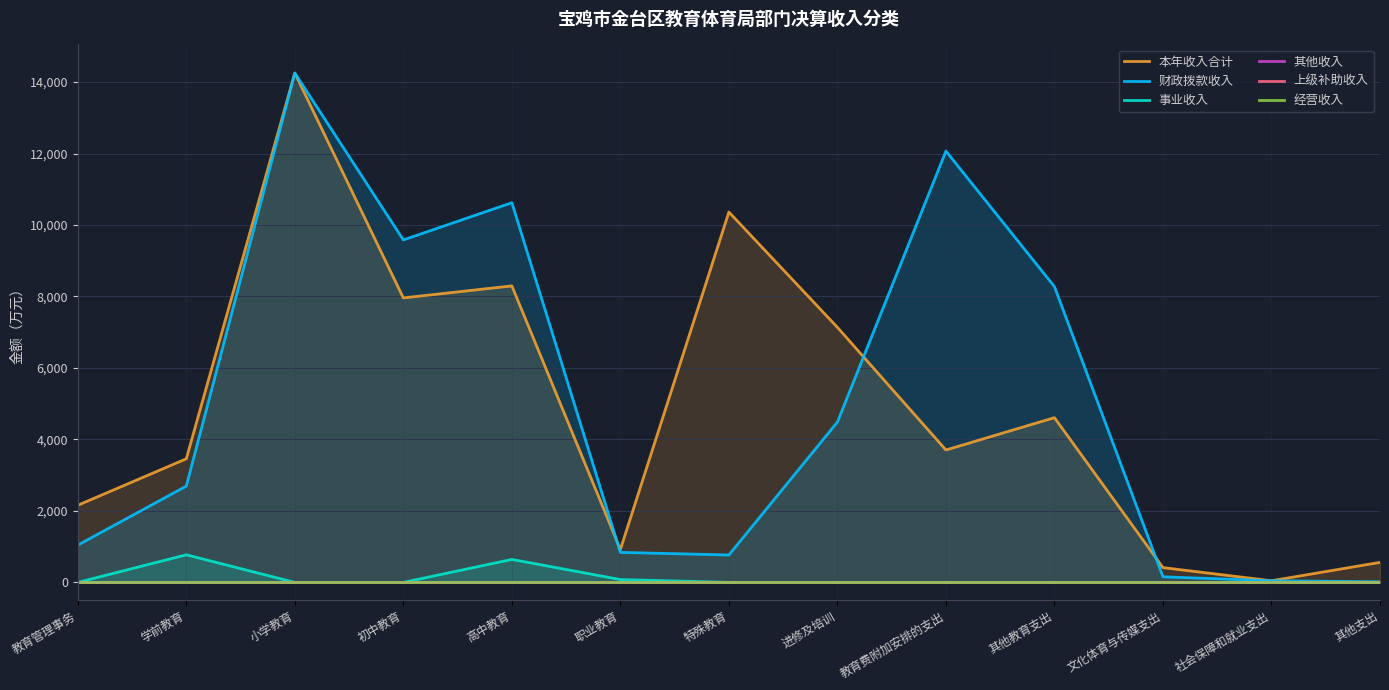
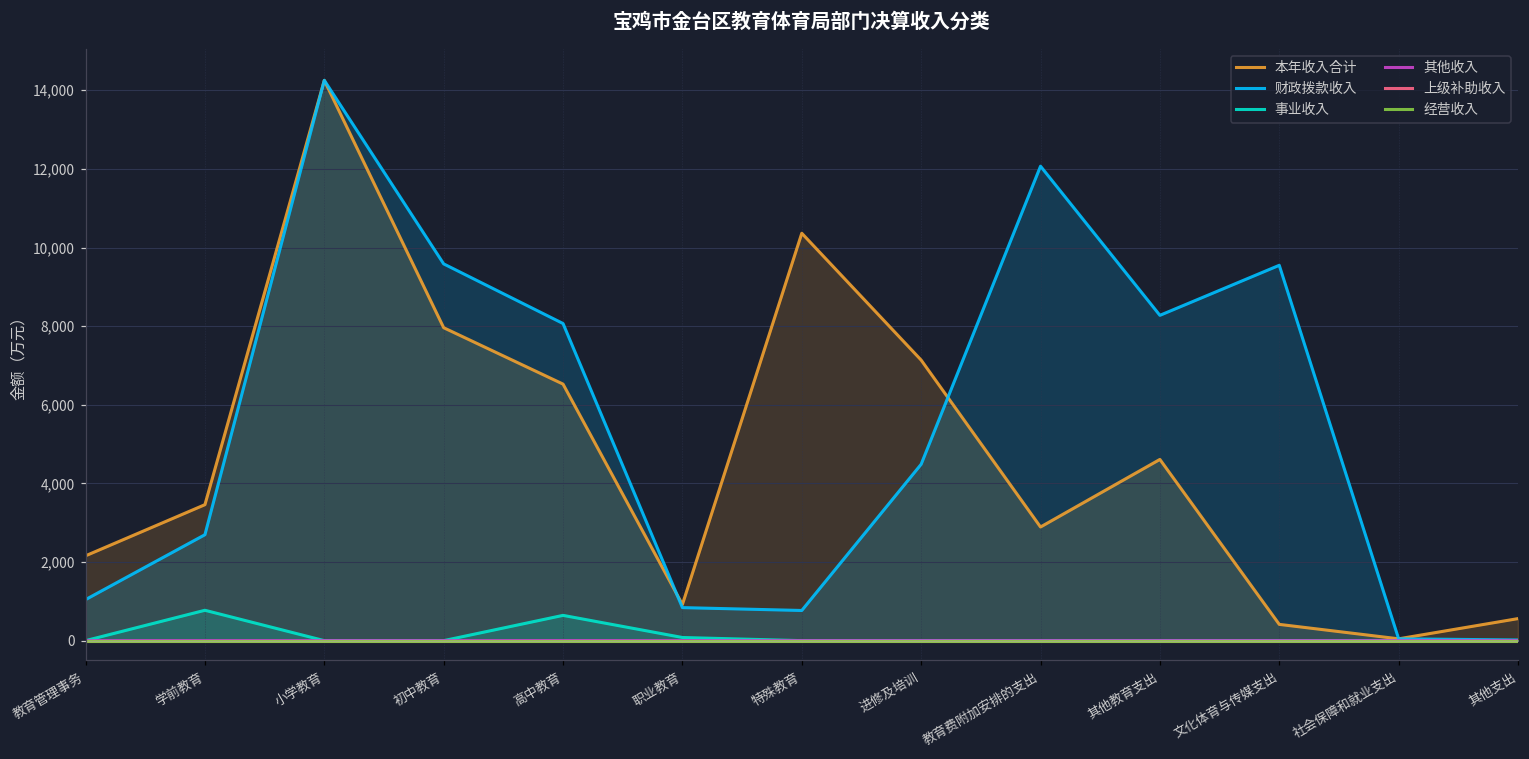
本年收入合计, 高中教育: 8,300 -> 6,500
财政拨款收入, 高中教育: 10,600 -> 8,100
本年收入合计, 教育费附加安排的支出: 3,700 -> 2,900
财政拨款收入, 文化体育与传媒支出: 200 -> 9,500
